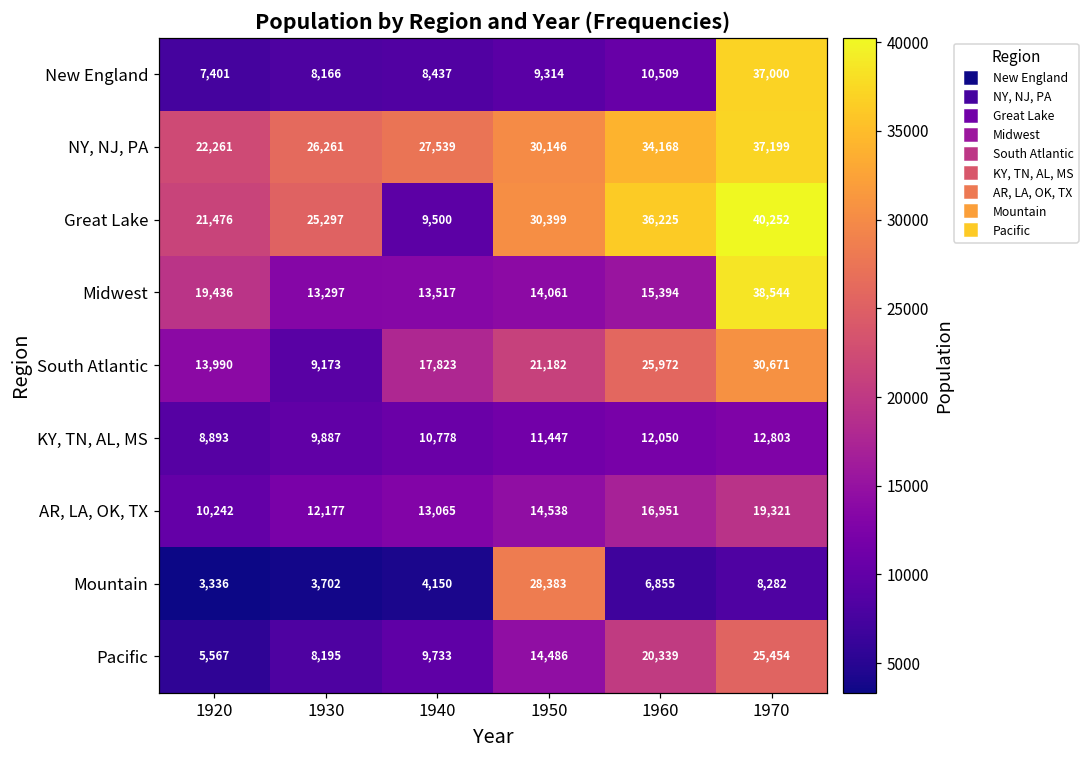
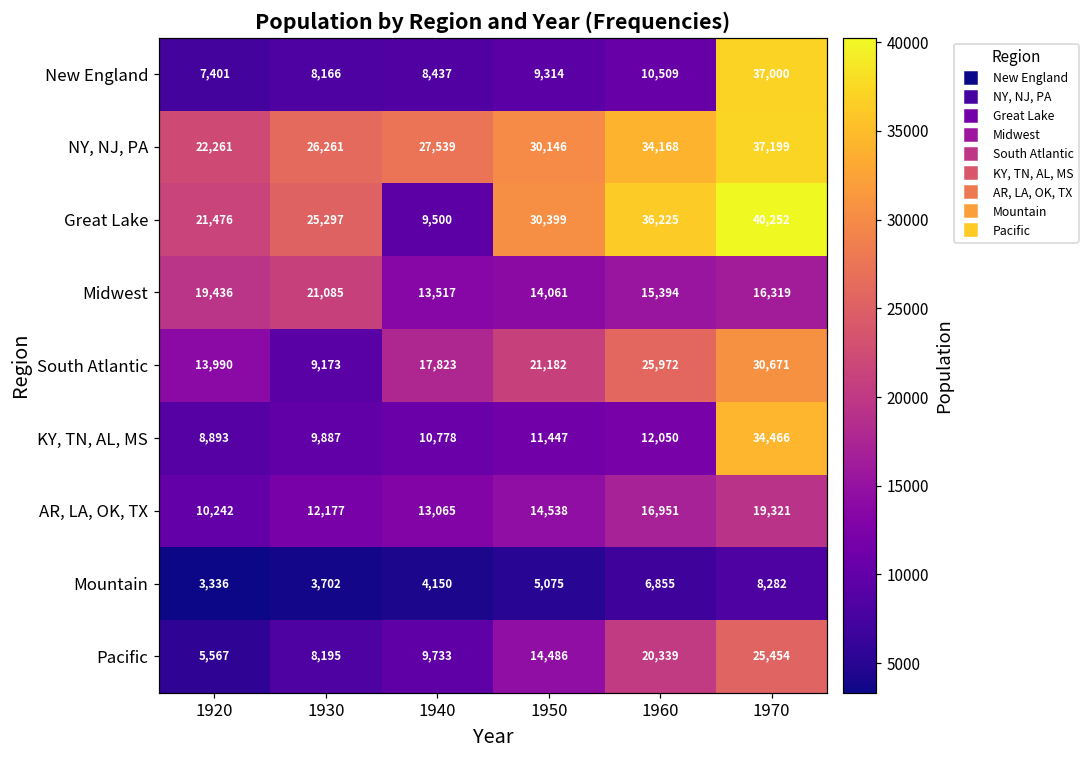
Midwest, 1930: 13,297 -> 21,085
Midwest, 1970: 38,544 -> 16,319
KY, TN, AL, MS, 1970: 12,803 -> 34,466
Mountain, 1950: 28,383 -> 5,075
